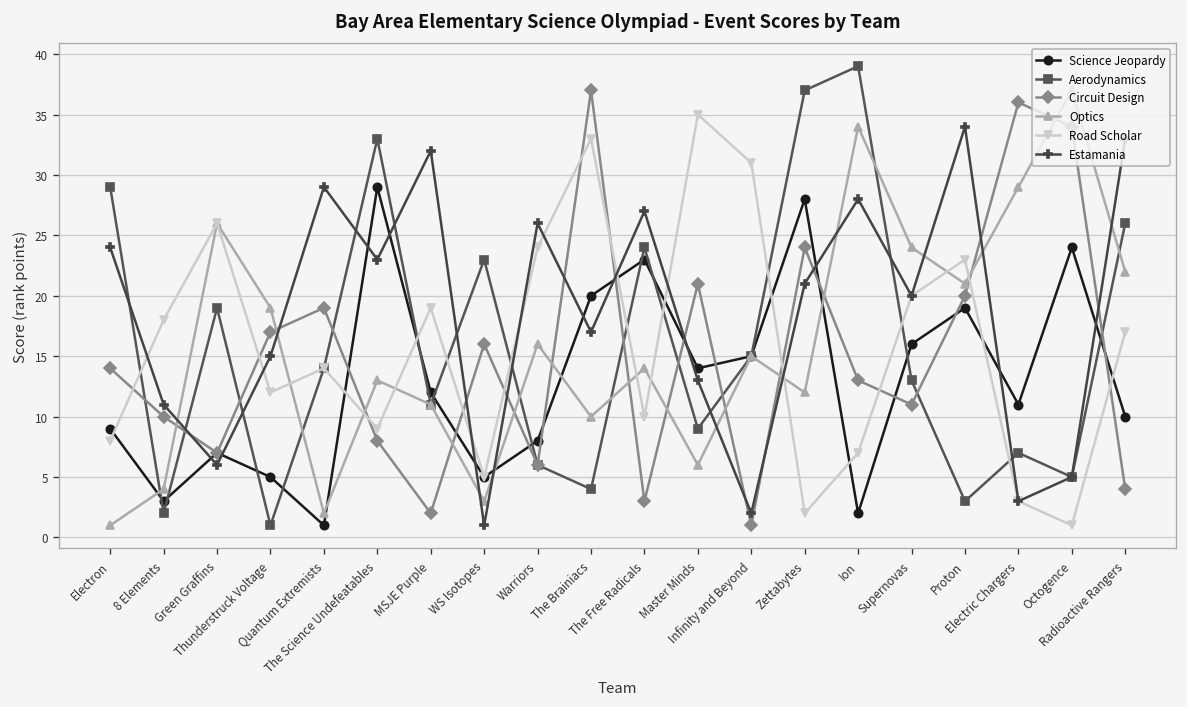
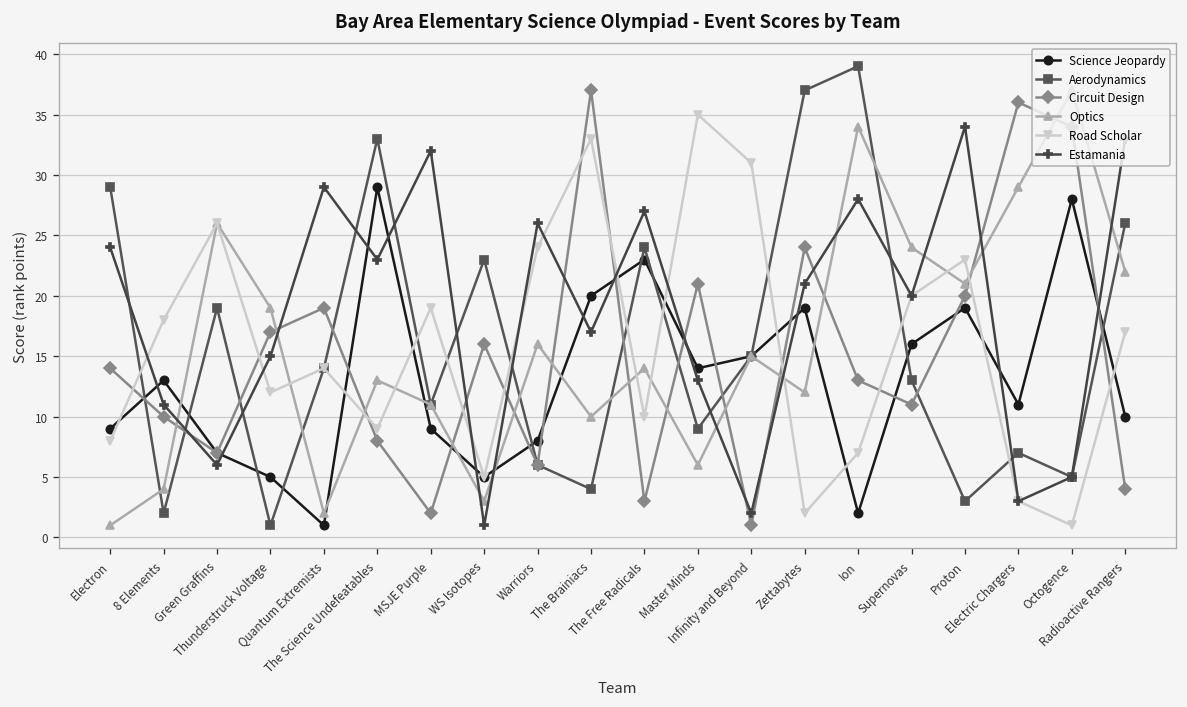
Science Jeopardy, 8 Elements: 3 -> 13
Science Jeopardy, MSJE Purple: 12 -> 9
Science Jeopardy, Zettabytes: 28 -> 19
Science Jeopardy, Octogence: 24 -> 28
